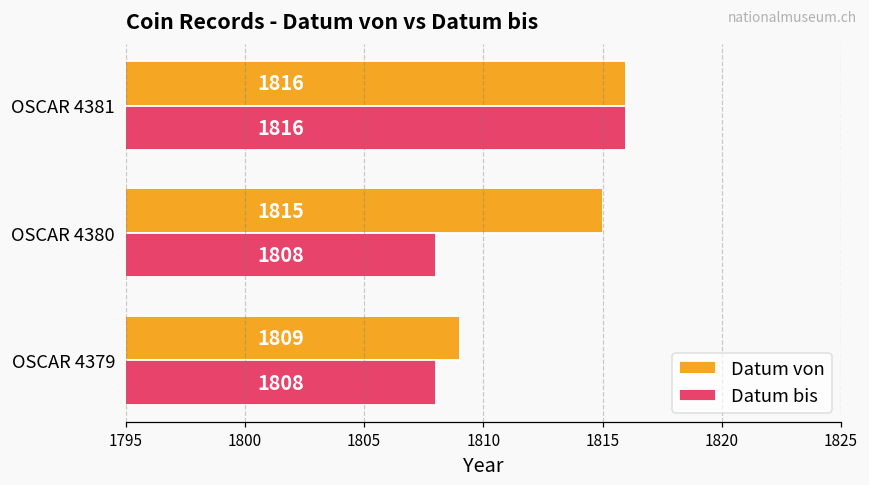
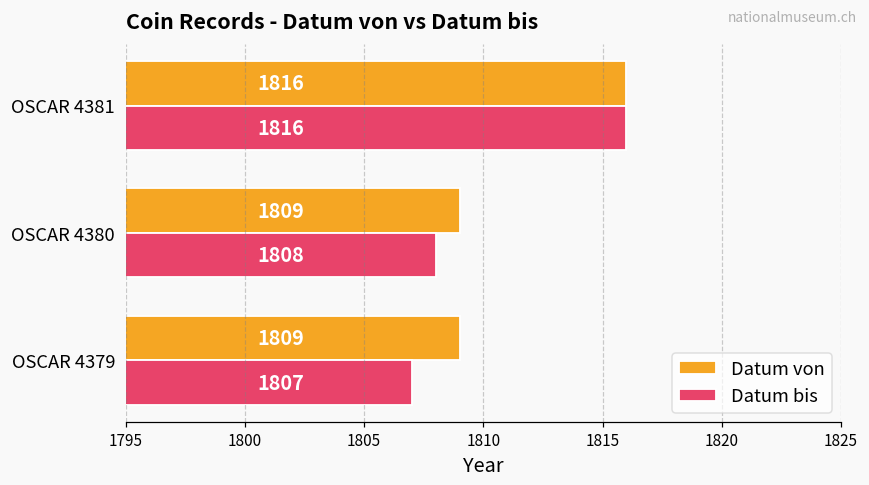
Datum von, OSCAR 4380: 1815 -> 1809
Datum bis, OSCAR 4379: 1808 -> 1807
